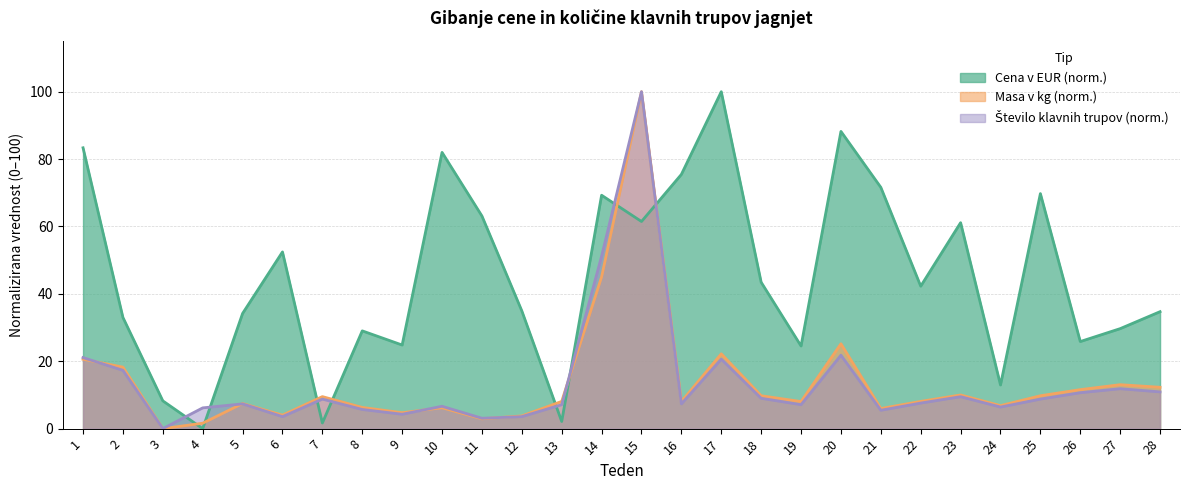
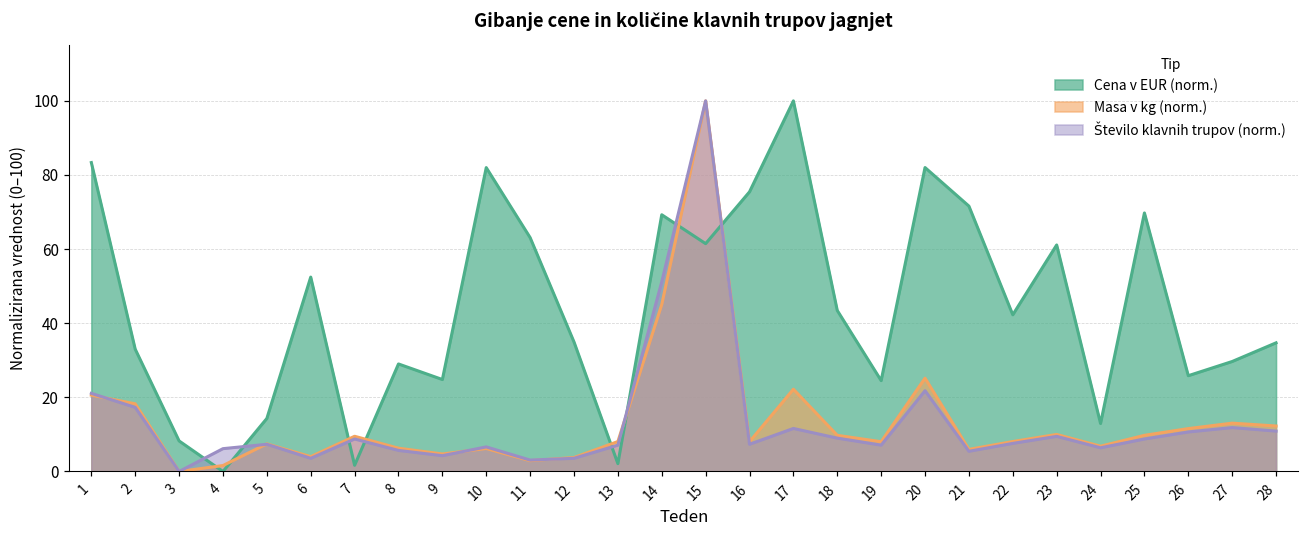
Cena v EUR (norm.), 5: 34 -> 14
Število klavnih trupov (norm.), 17: 21 -> 12
Cena v EUR (norm.), 20: 88 -> 82
